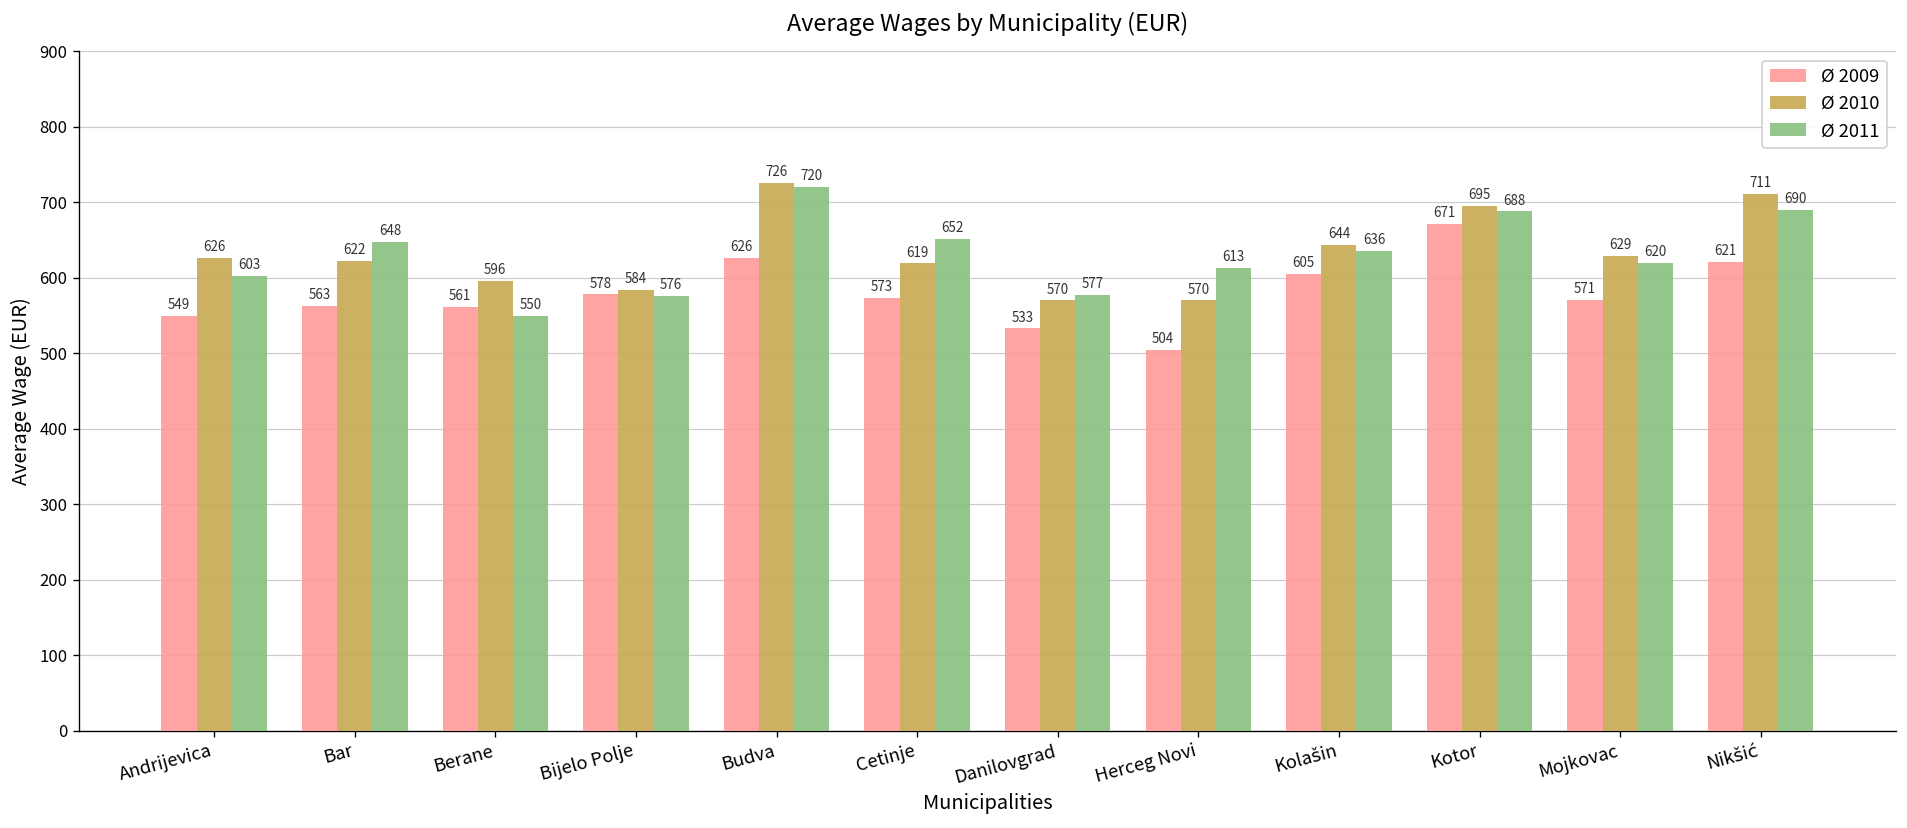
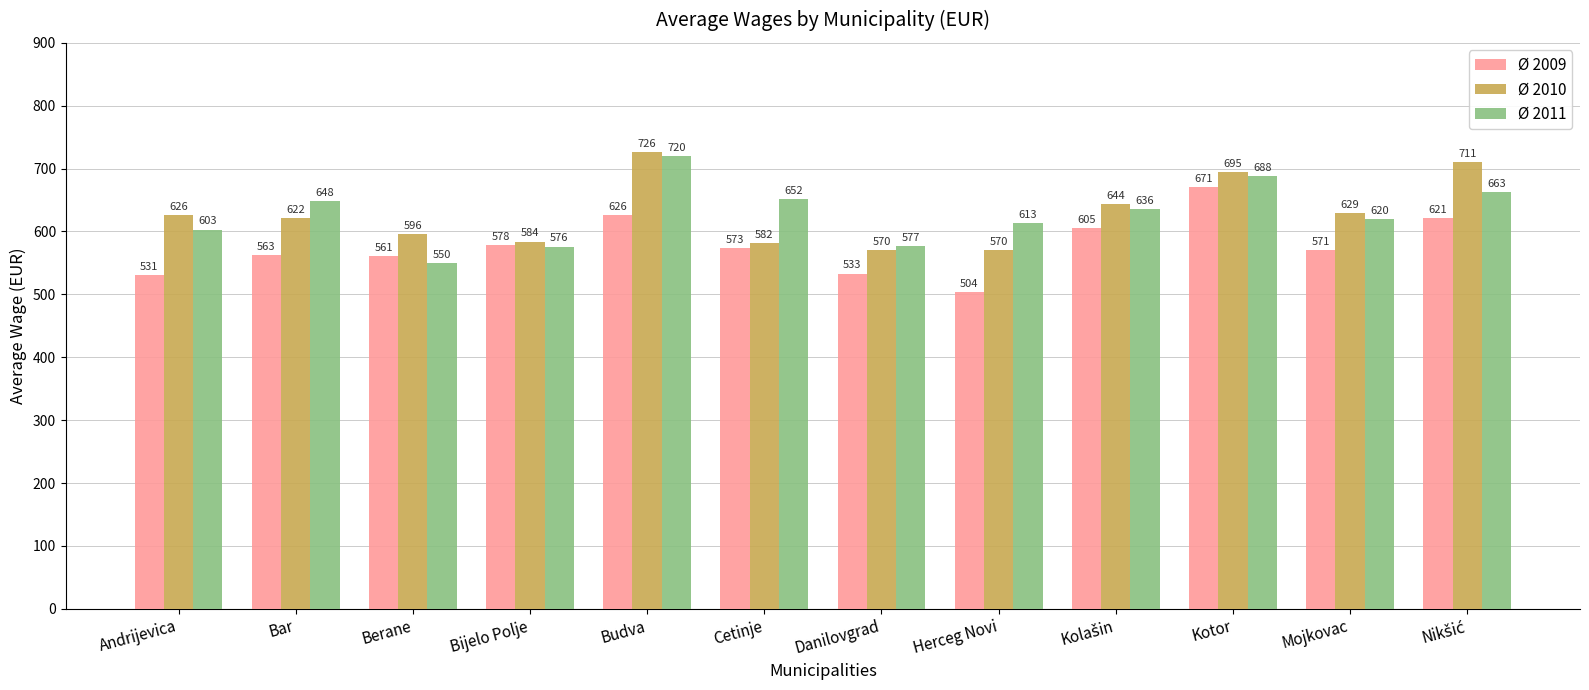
Ø 2009, Andrijevica: 549 -> 531
Ø 2010, Cetinje: 619 -> 582
Ø 2011, Nikšić: 690 -> 663
